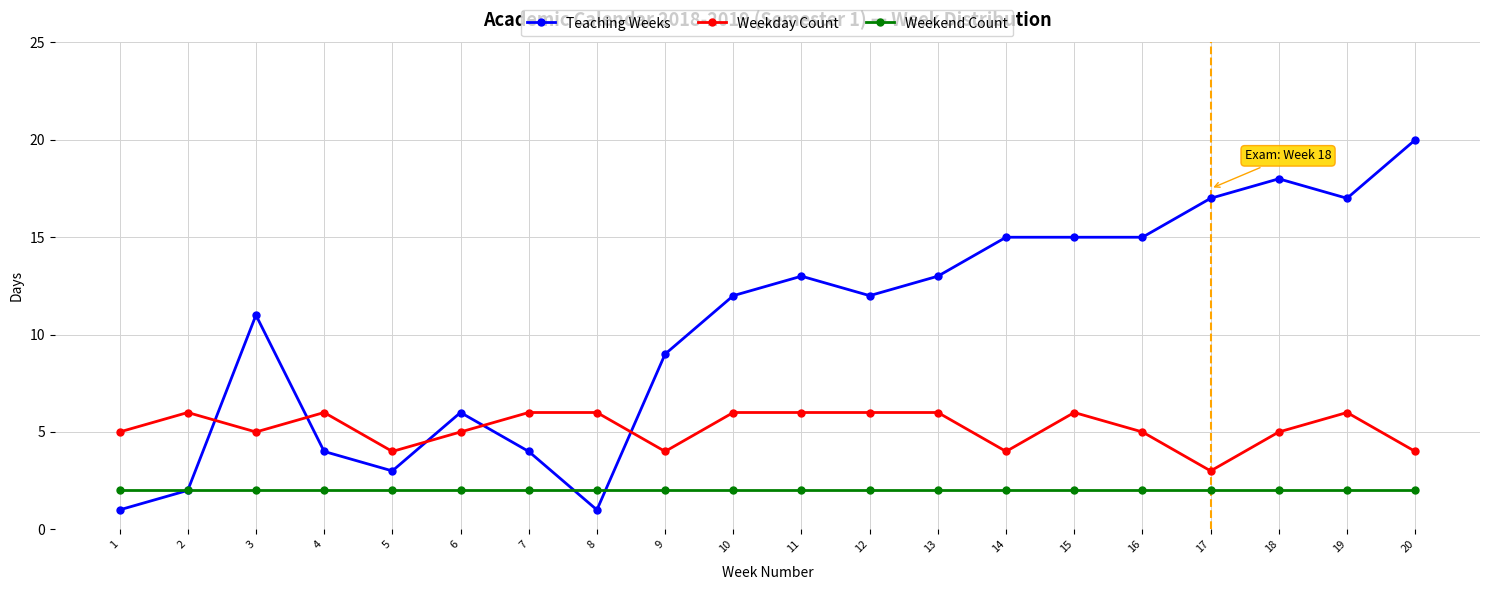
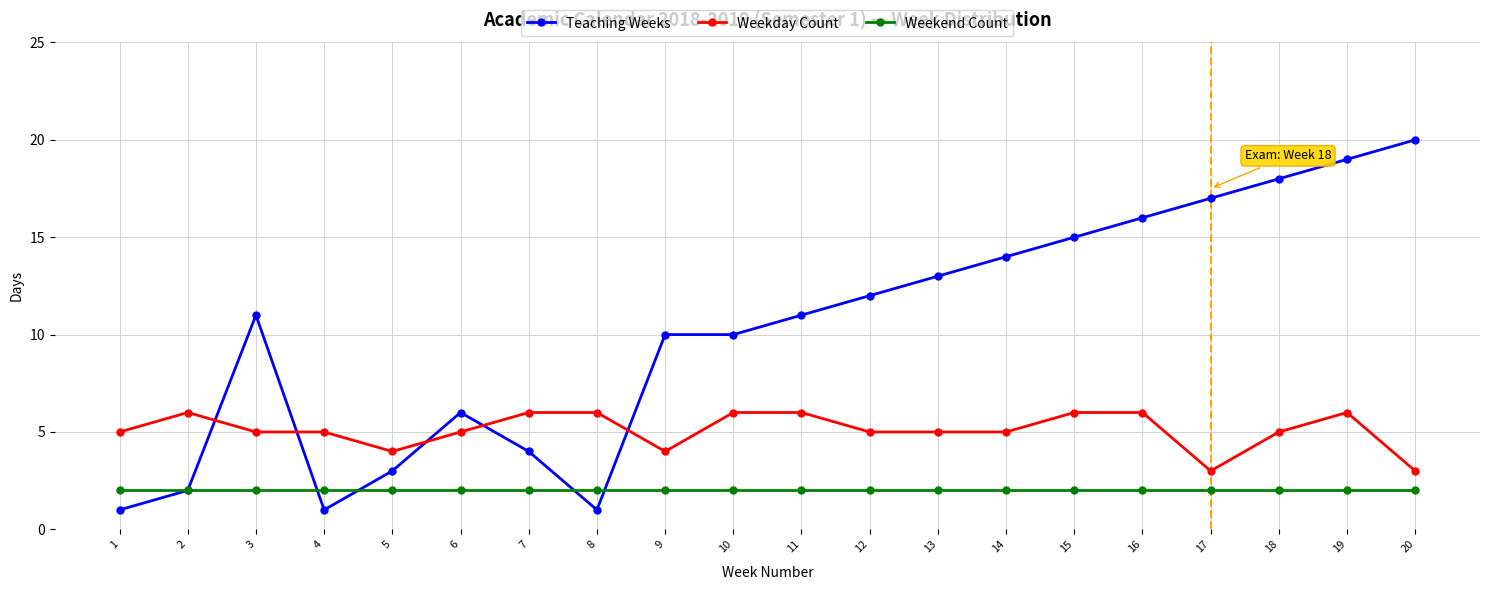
Teaching Weeks, 4: 4 -> 1
Weekday Count, 4: 6 -> 5
Teaching Weeks, 9: 9 -> 10
Teaching Weeks, 10: 12 -> 10
Teaching Weeks, 11: 13 -> 11
Weekday Count, 12: 6 -> 5
Weekday Count, 13: 6 -> 5
Teaching Weeks, 14: 15 -> 14
Weekday Count, 14: 4 -> 5
Teaching Weeks, 16: 15 -> 16
Weekday Count, 16: 5 -> 6
Teaching Weeks, 19: 17 -> 19
Weekday Count, 20: 4 -> 3
